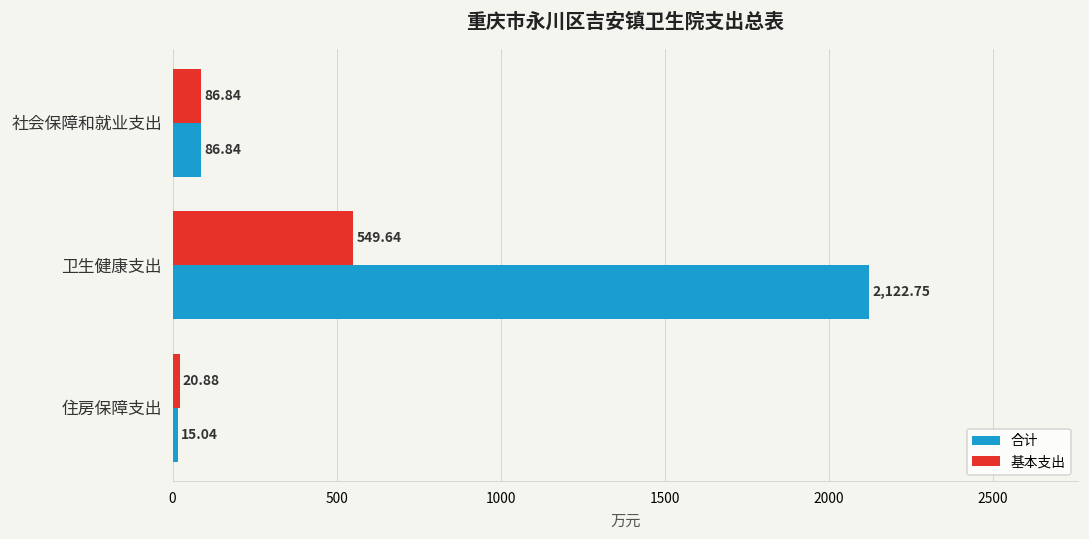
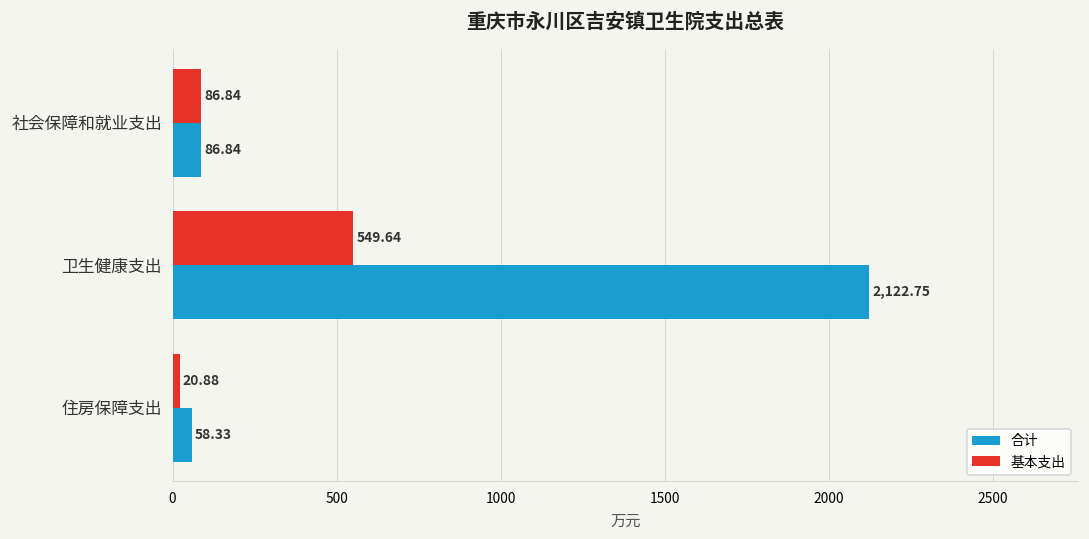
合计, 住房保障支出: 15.04 -> 58.33
